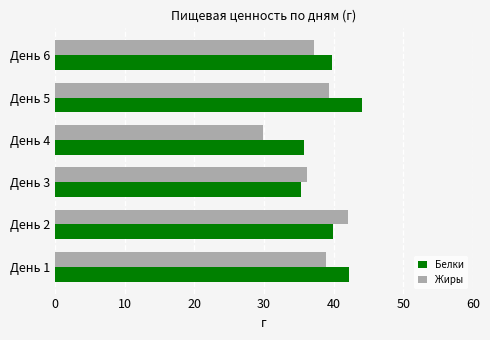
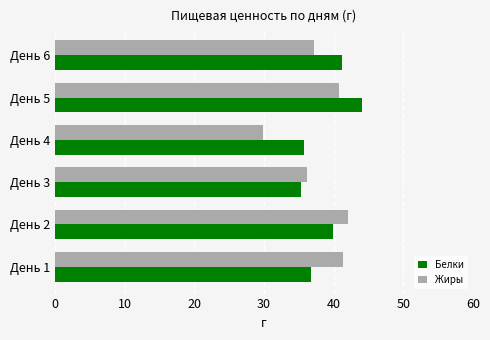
Белки, День 6: 40 -> 41
Жиры, День 5: 39 -> 41
Жиры, День 1: 39 -> 41
Белки, День 1: 42 -> 37
